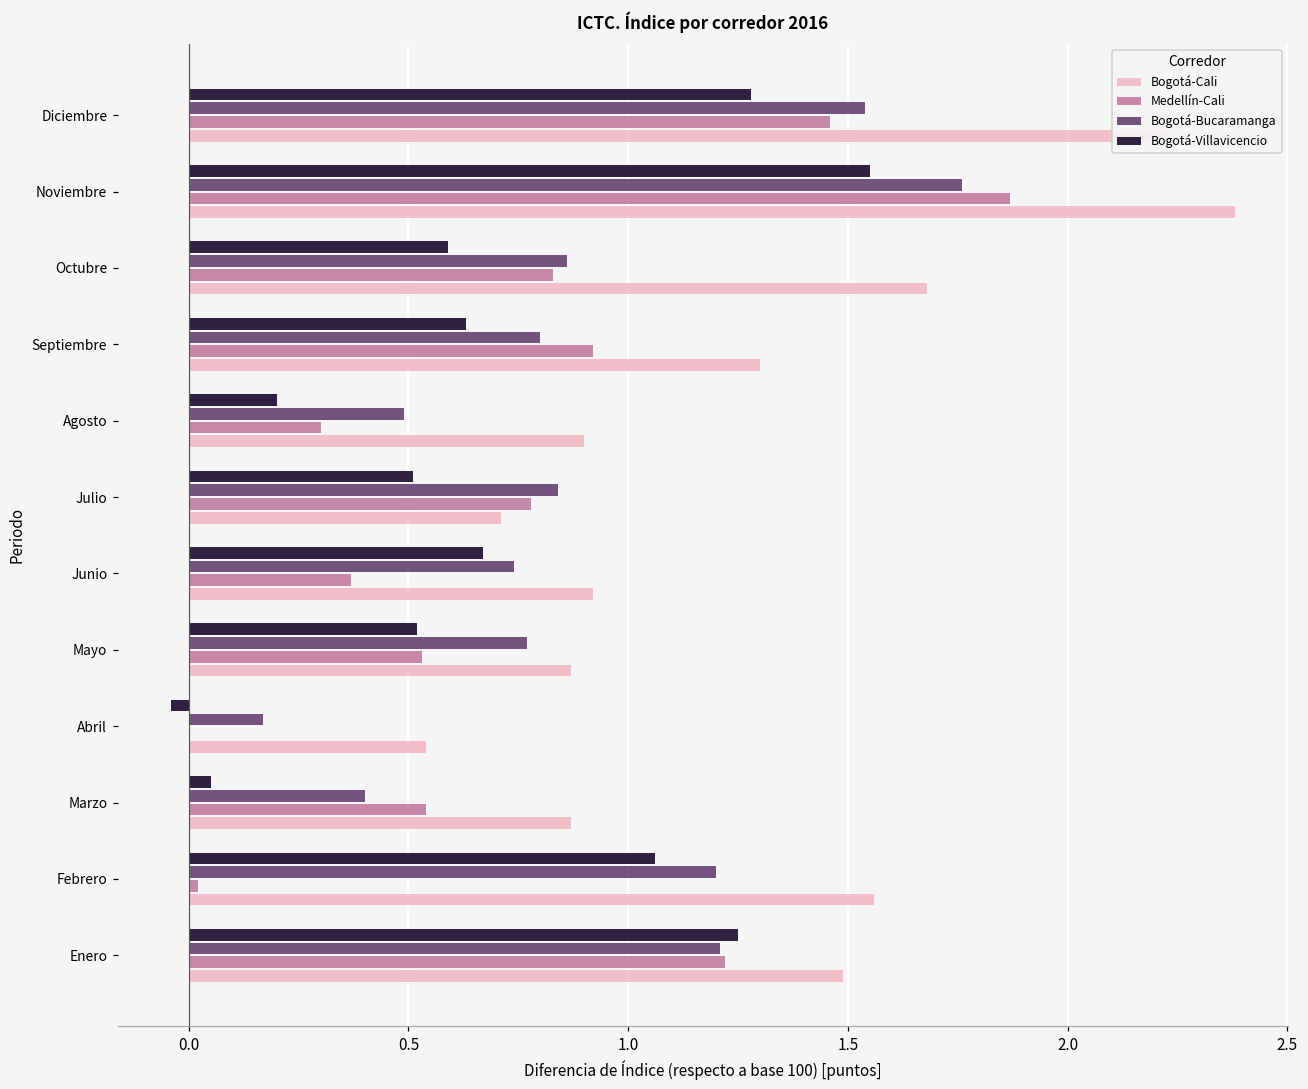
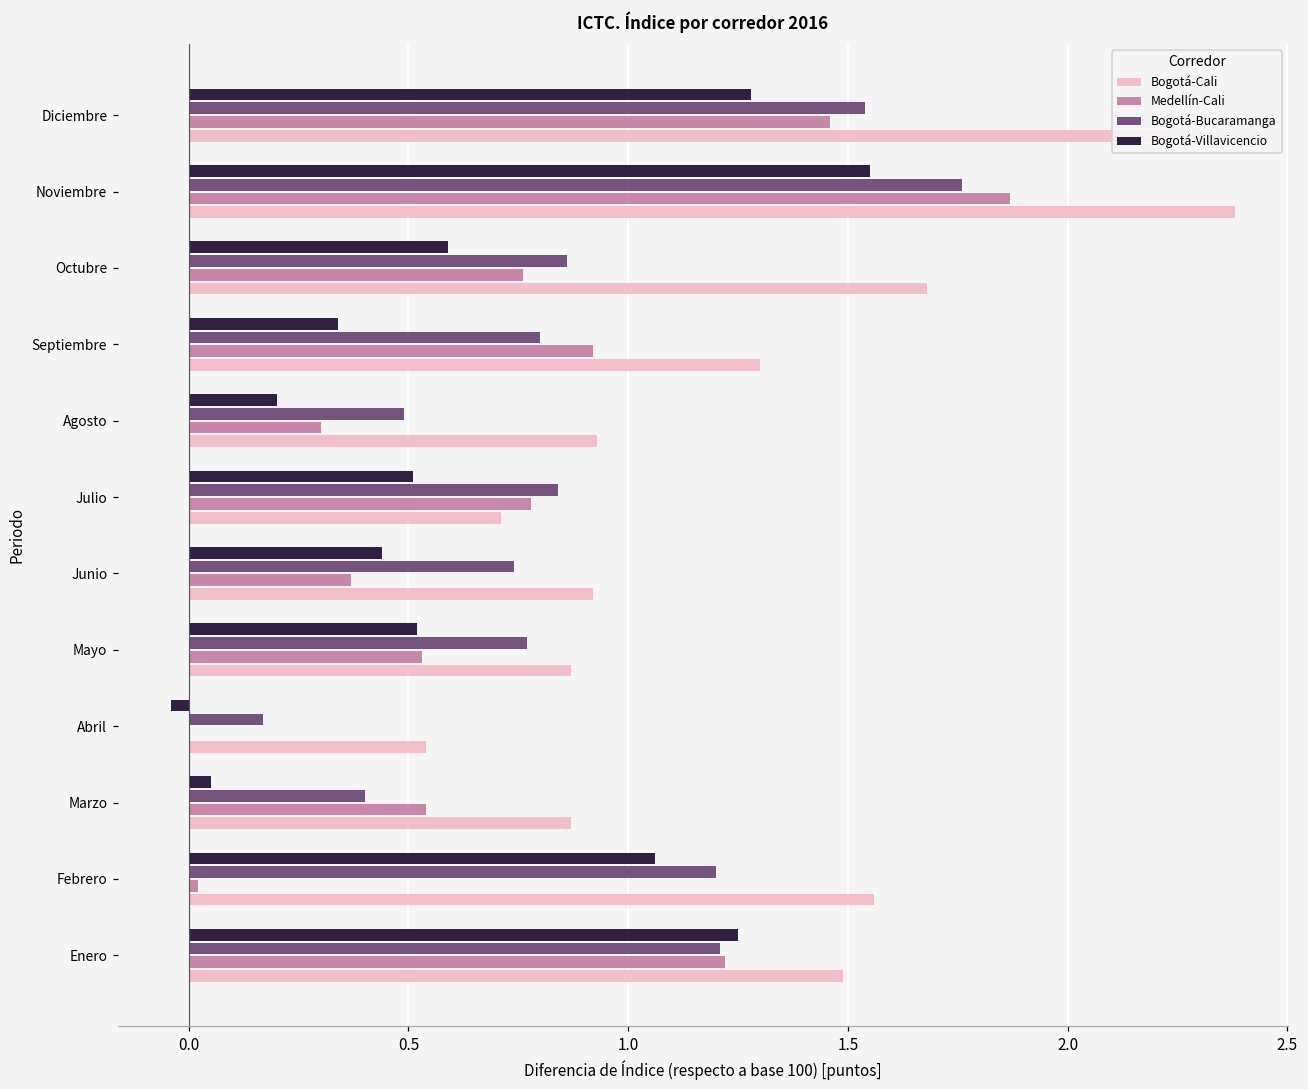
Medellín-Cali, Octubre: 0.83 -> 0.76
Bogotá-Villavicencio, Septiembre: 0.63 -> 0.34
Bogotá-Cali, Agosto: 0.90 -> 0.93
Bogotá-Villavicencio, Junio: 0.67 -> 0.44
